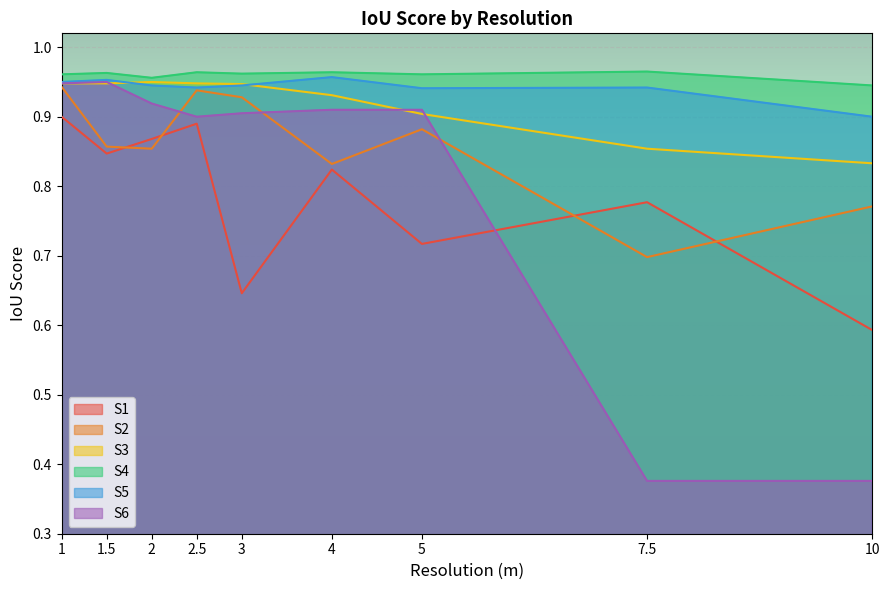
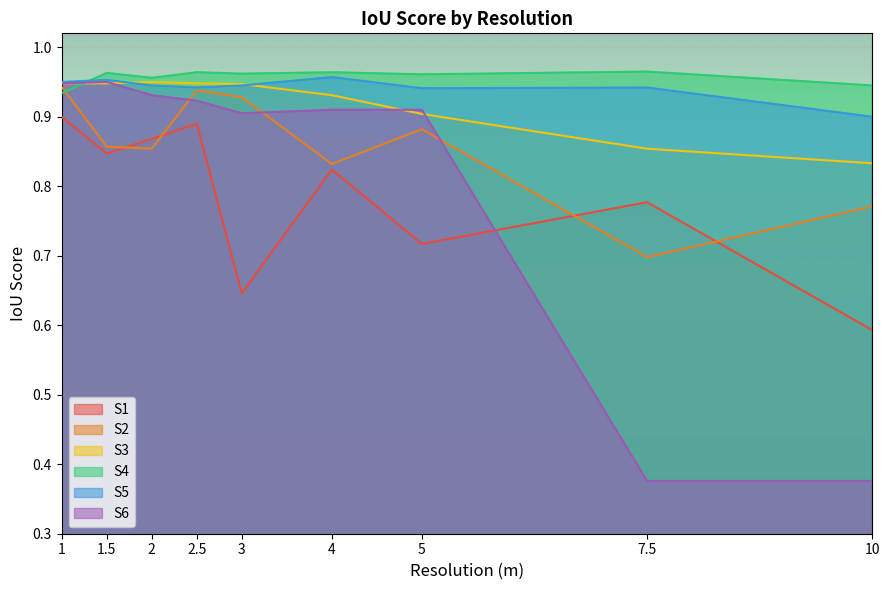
S4, 1: 0.96 -> 0.93
S6, 2: 0.92 -> 0.93
S6, 2.5: 0.90 -> 0.92
